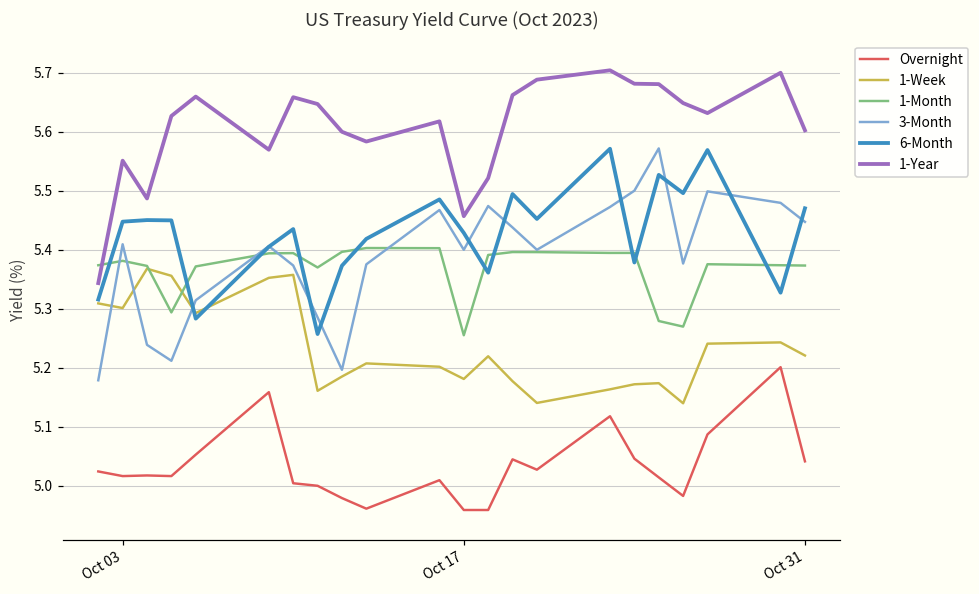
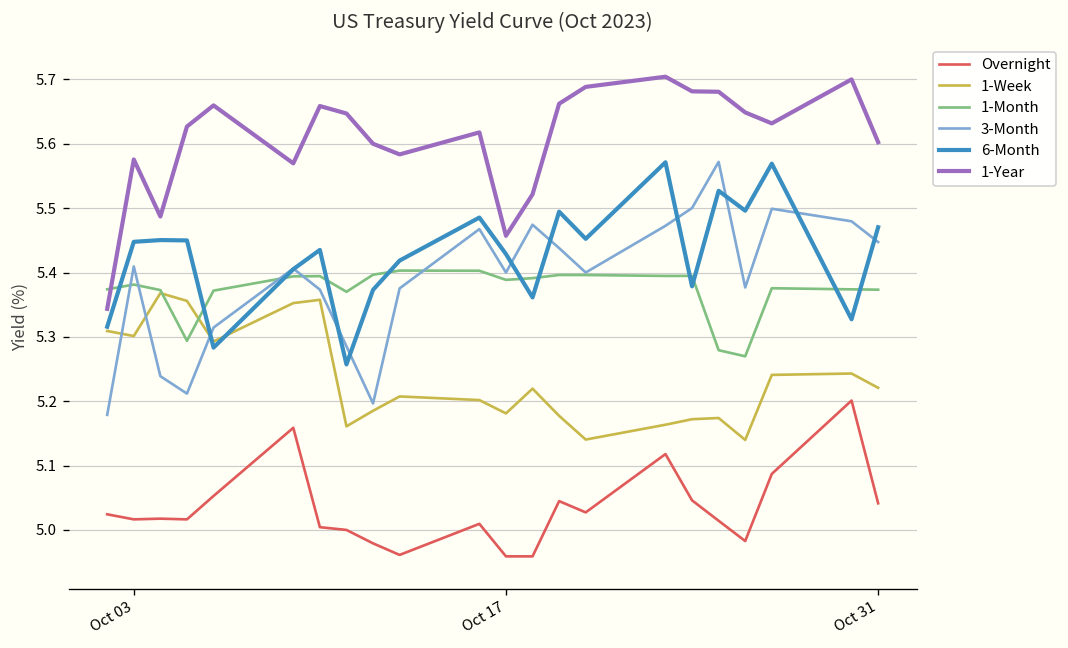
1-Year, Oct 03: 5.55 -> 5.58
1-Month, Oct 17: 5.26 -> 5.39
